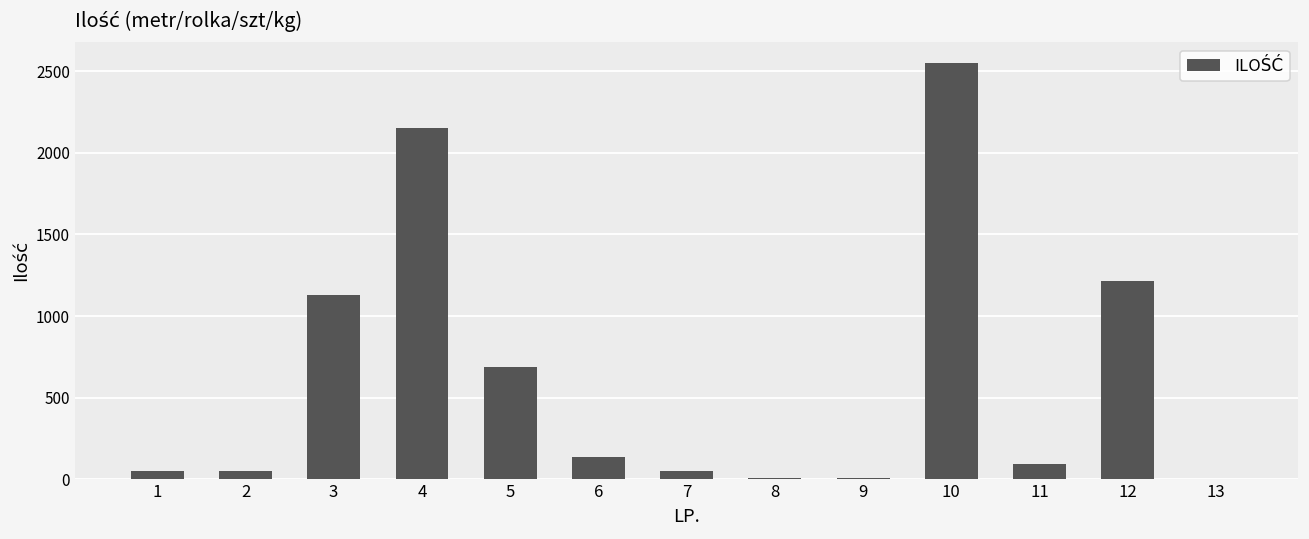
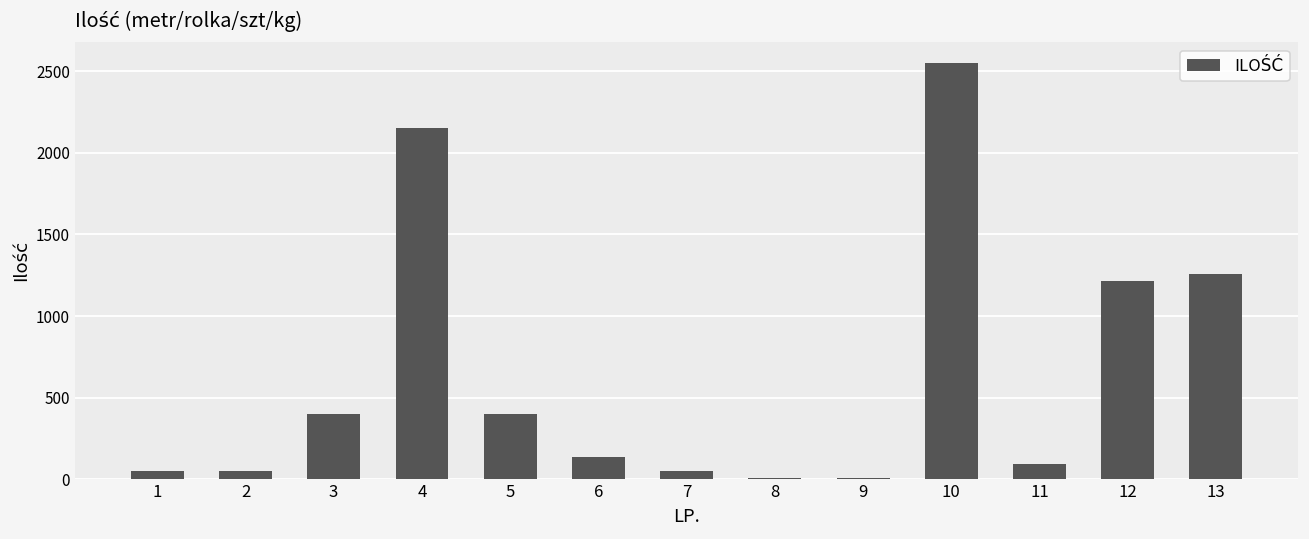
3: 1130 -> 400
5: 690 -> 400
13: 0 -> 1260
